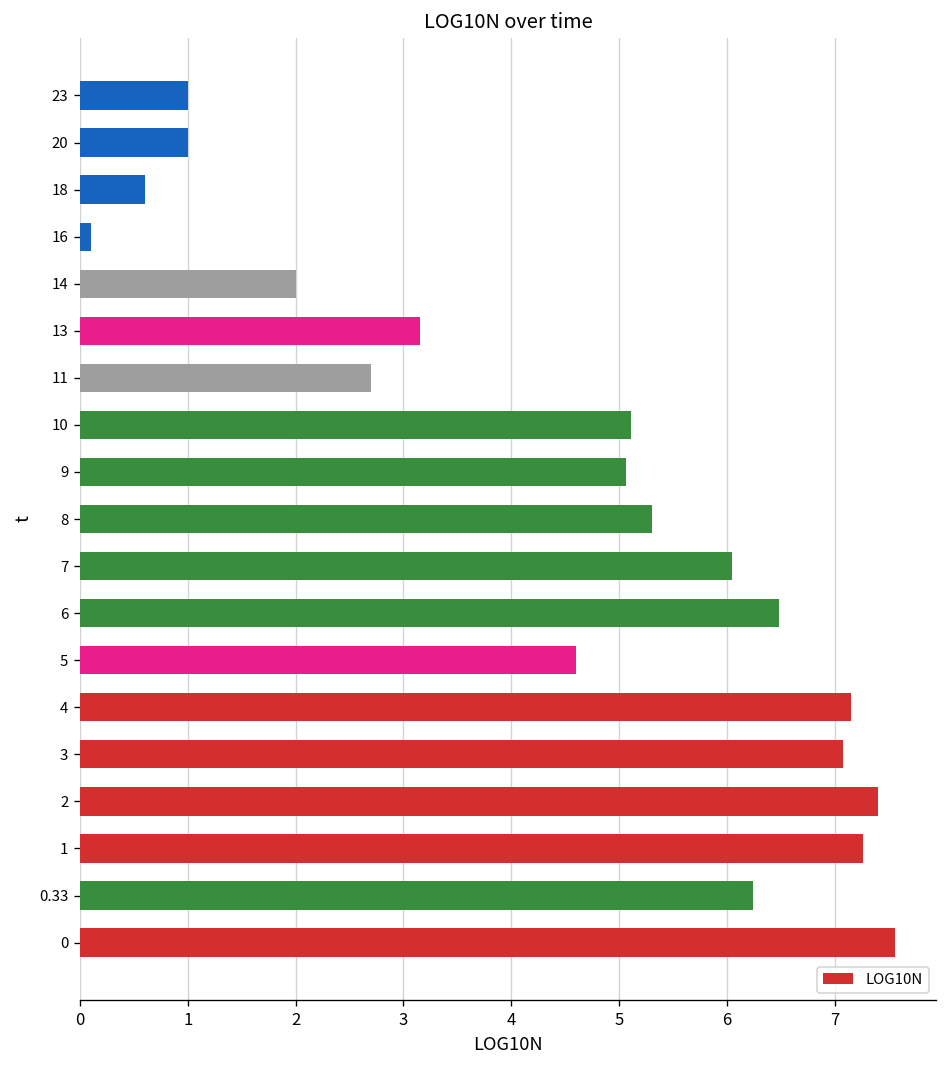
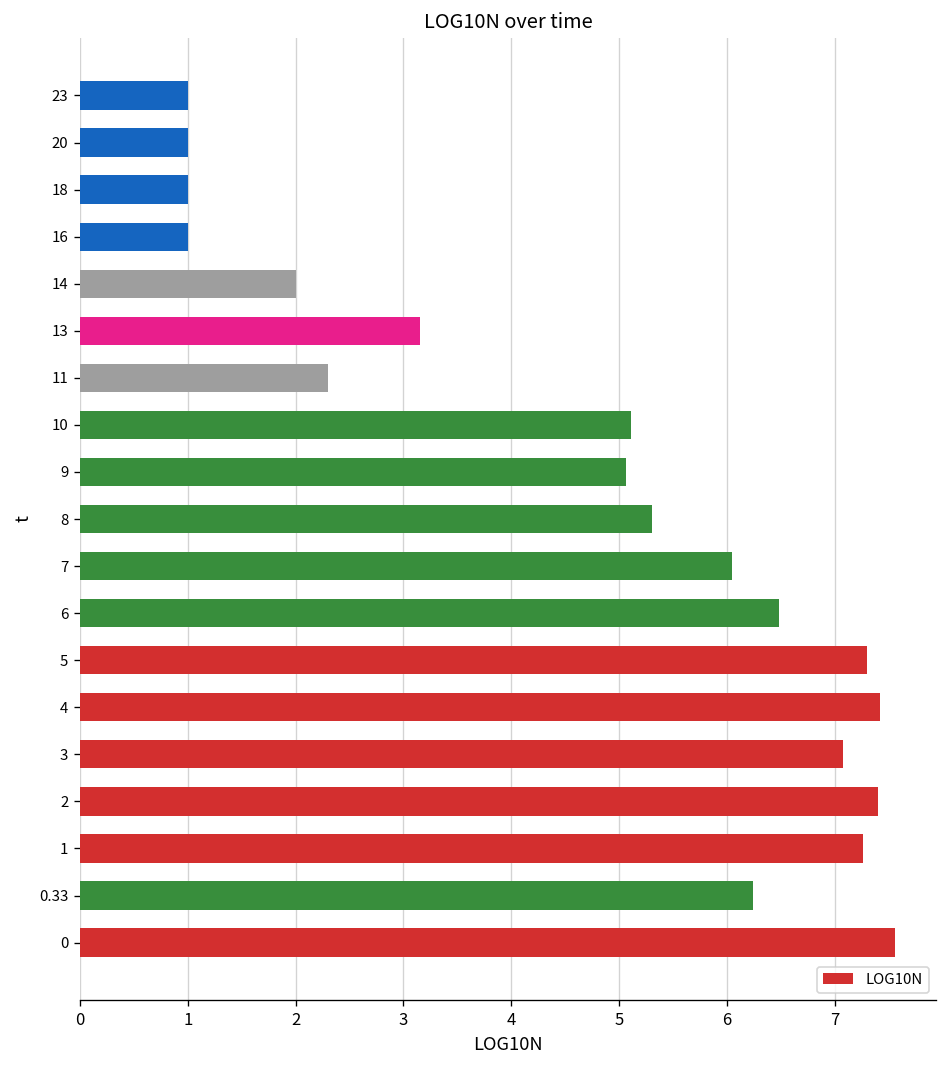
18: 0.6 -> 1.0
16: 0.1 -> 1.0
11: 2.7 -> 2.3
5: 4.6 -> 7.3
4: 7.2 -> 7.4
